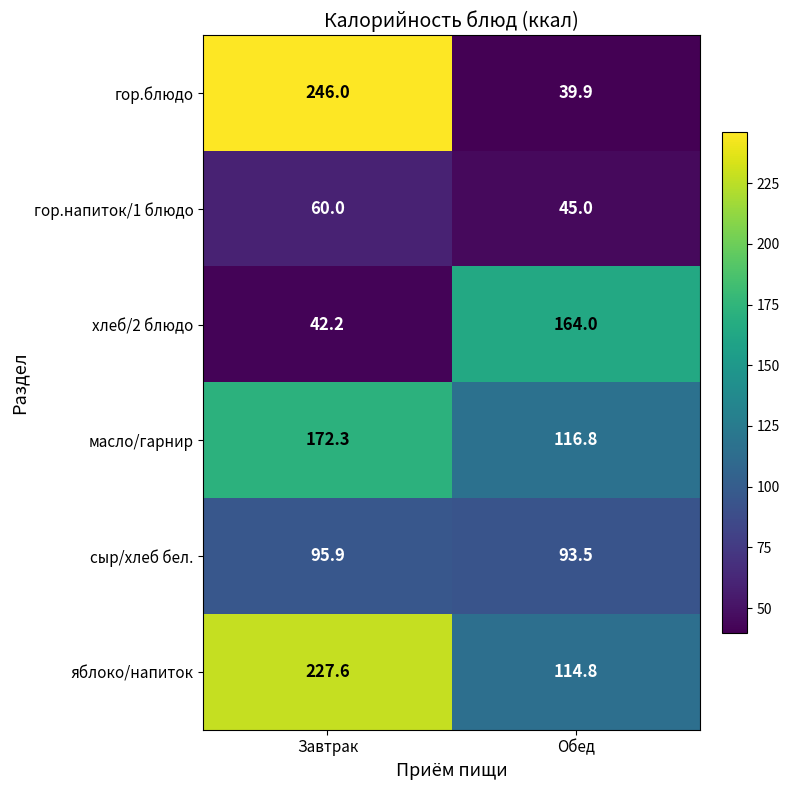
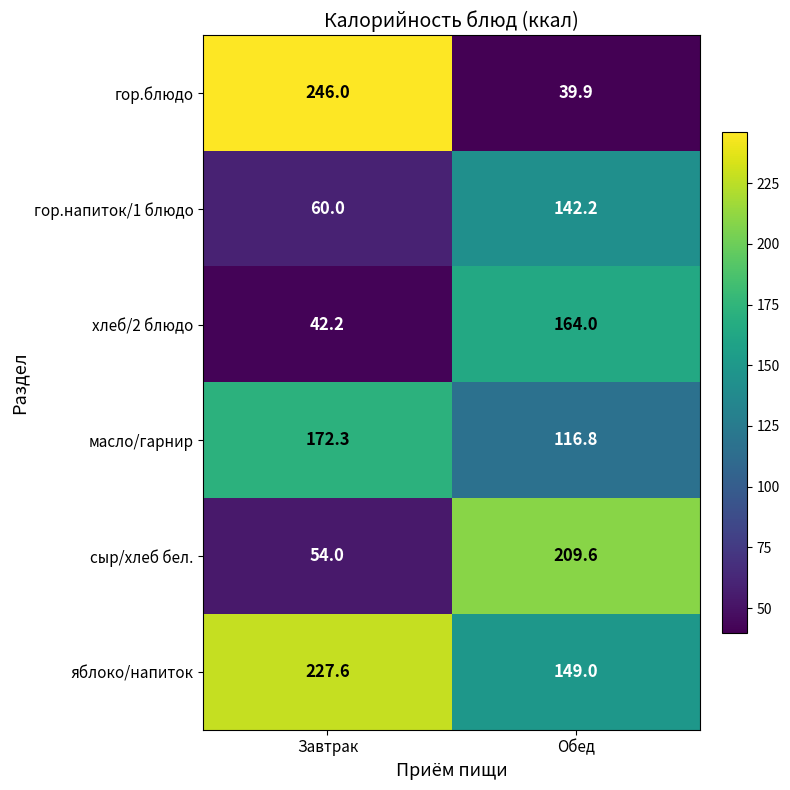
гор.напиток/1 блюдо, Обед: 45.0 -> 142.2
сыр/хлеб бел., Завтрак: 95.9 -> 54.0
сыр/хлеб бел., Обед: 93.5 -> 209.6
яблоко/напиток, Обед: 114.8 -> 149.0
